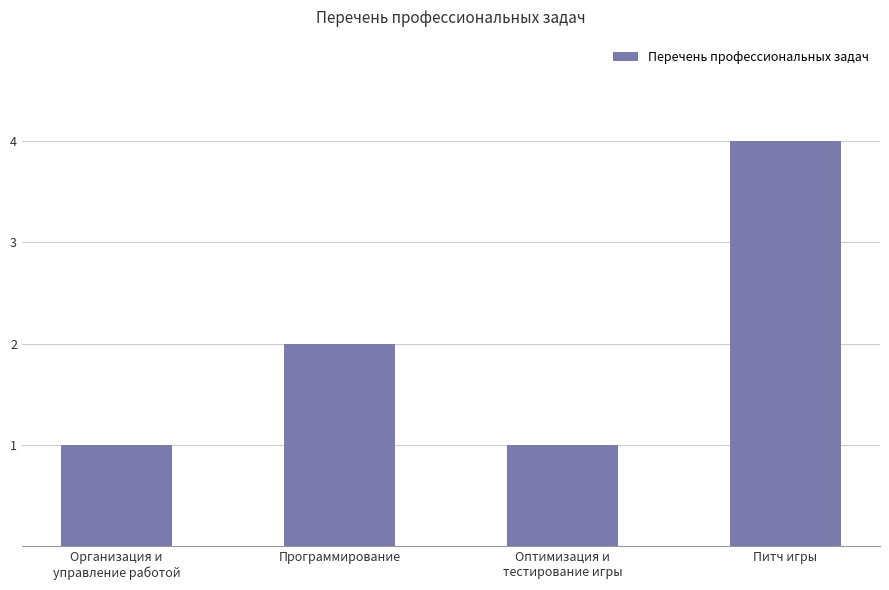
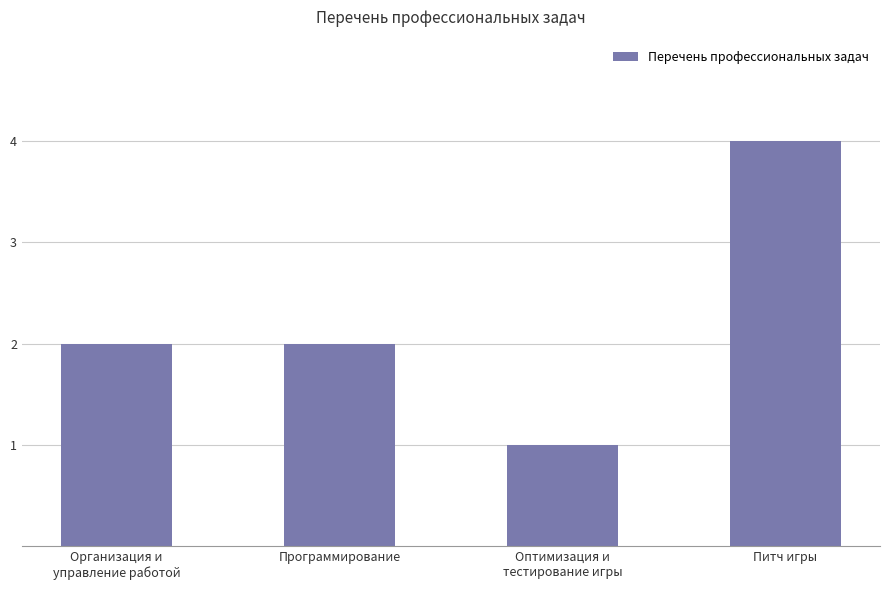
Организация и управление работой: 1 -> 2
